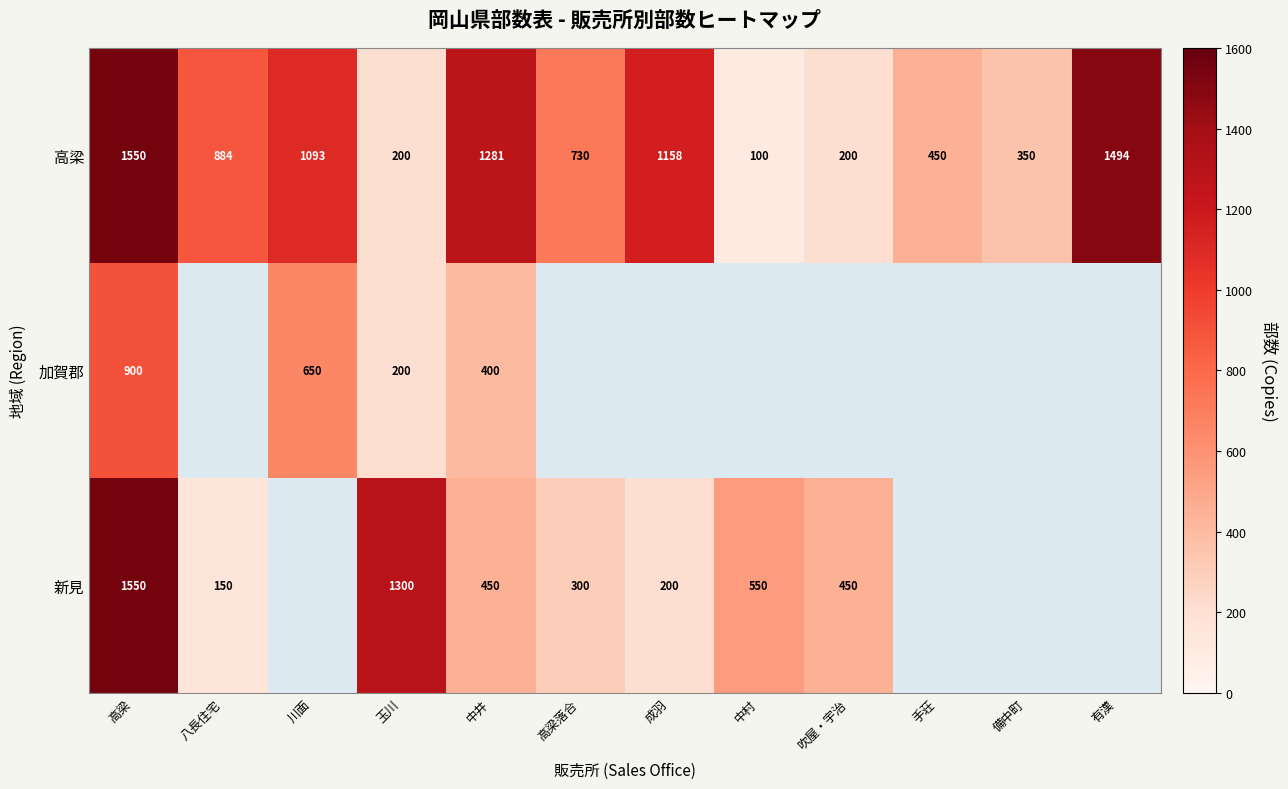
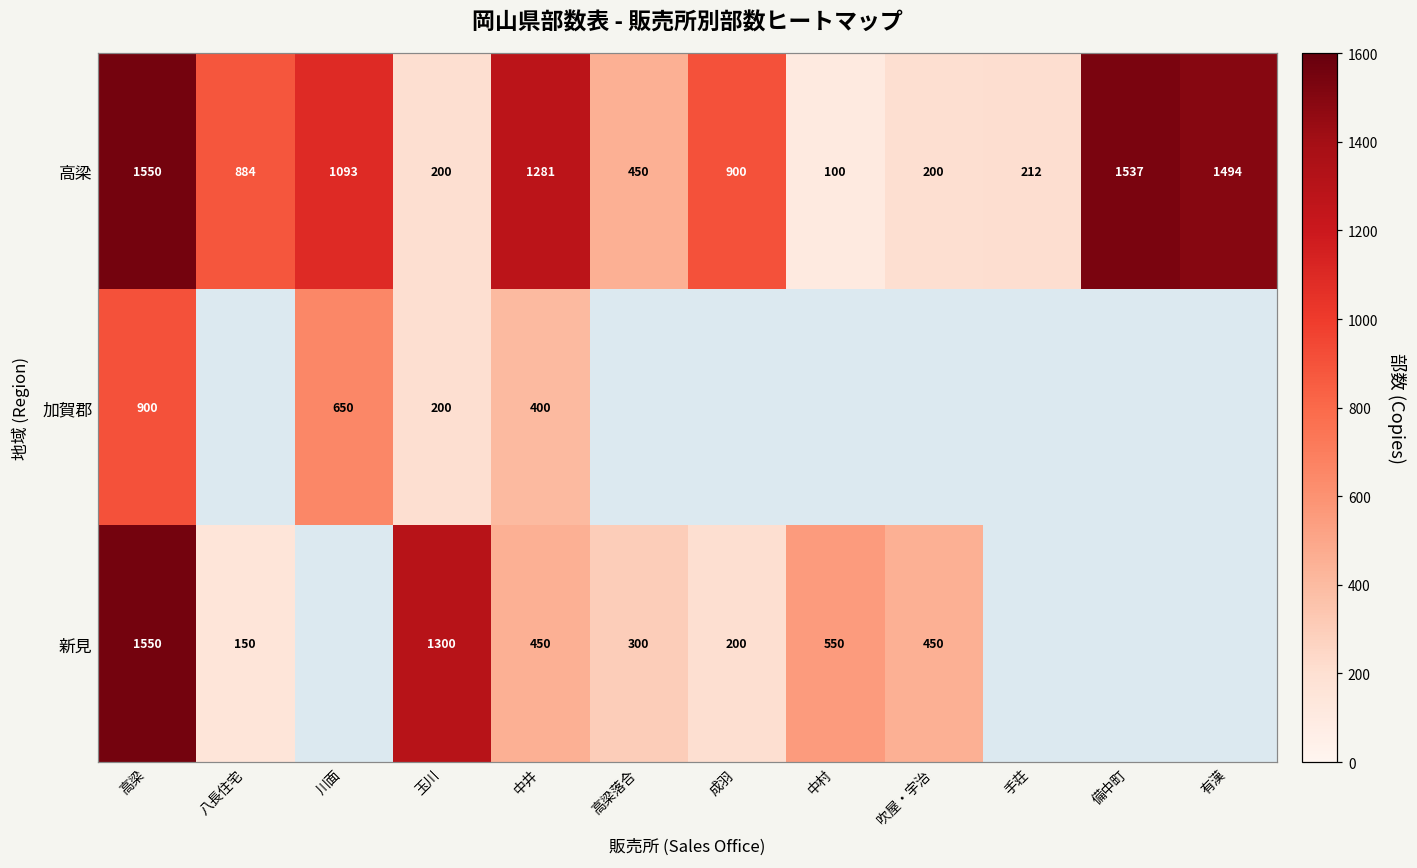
高梁, 高梁落合: 730 -> 450
高梁, 成羽: 1158 -> 900
高梁, 手荘: 450 -> 212
高梁, 備中町: 350 -> 1537
